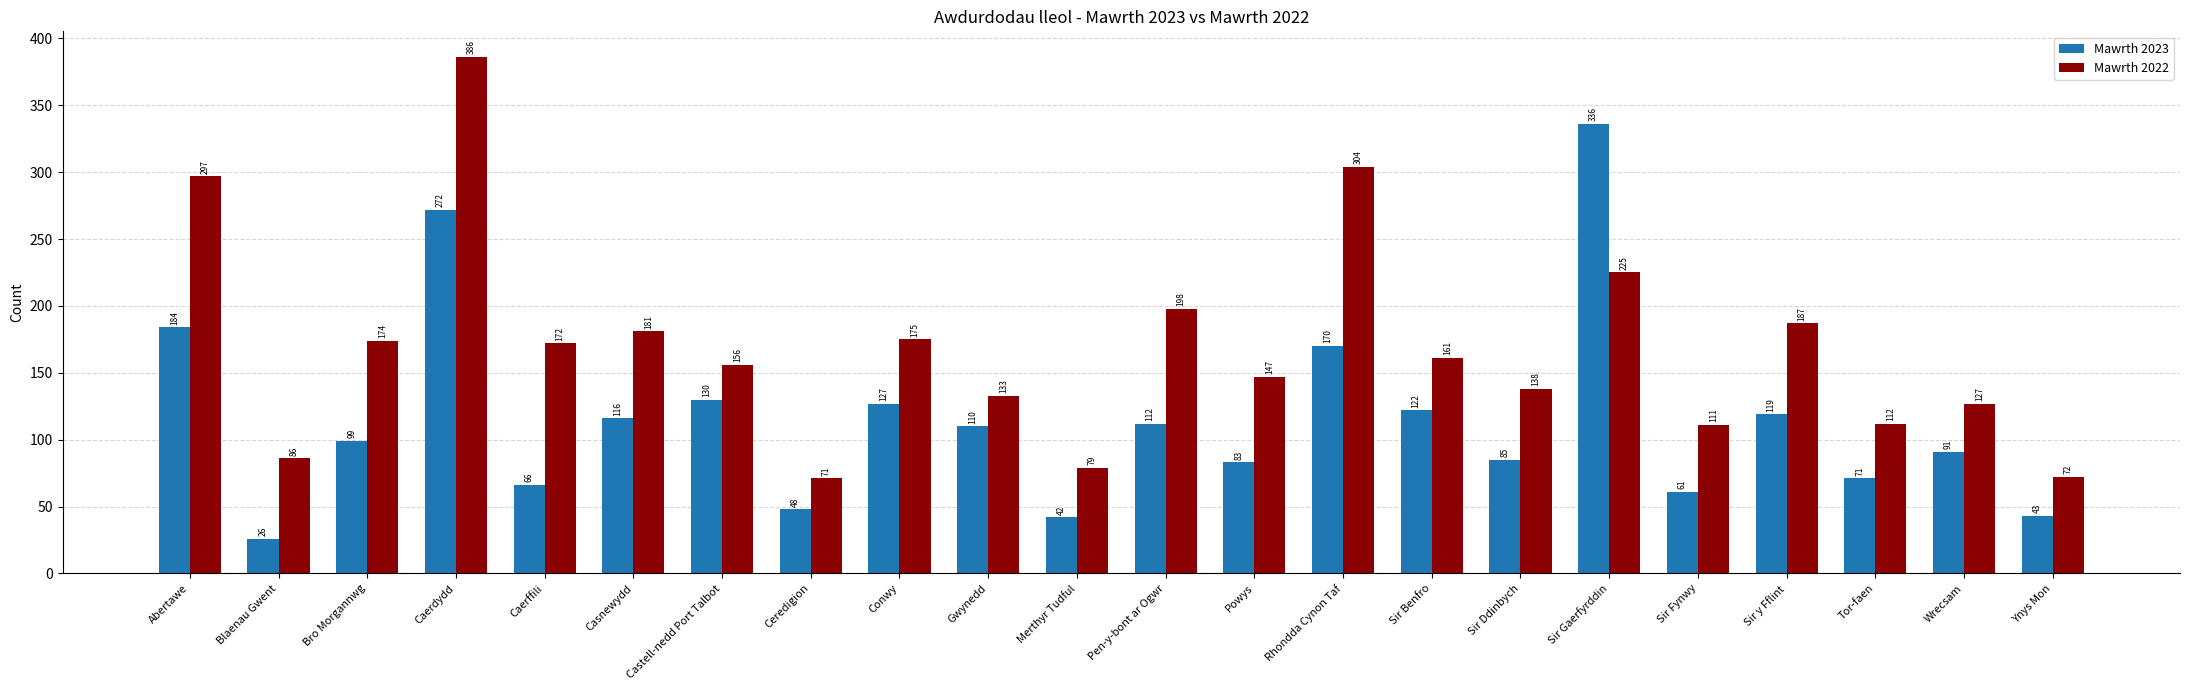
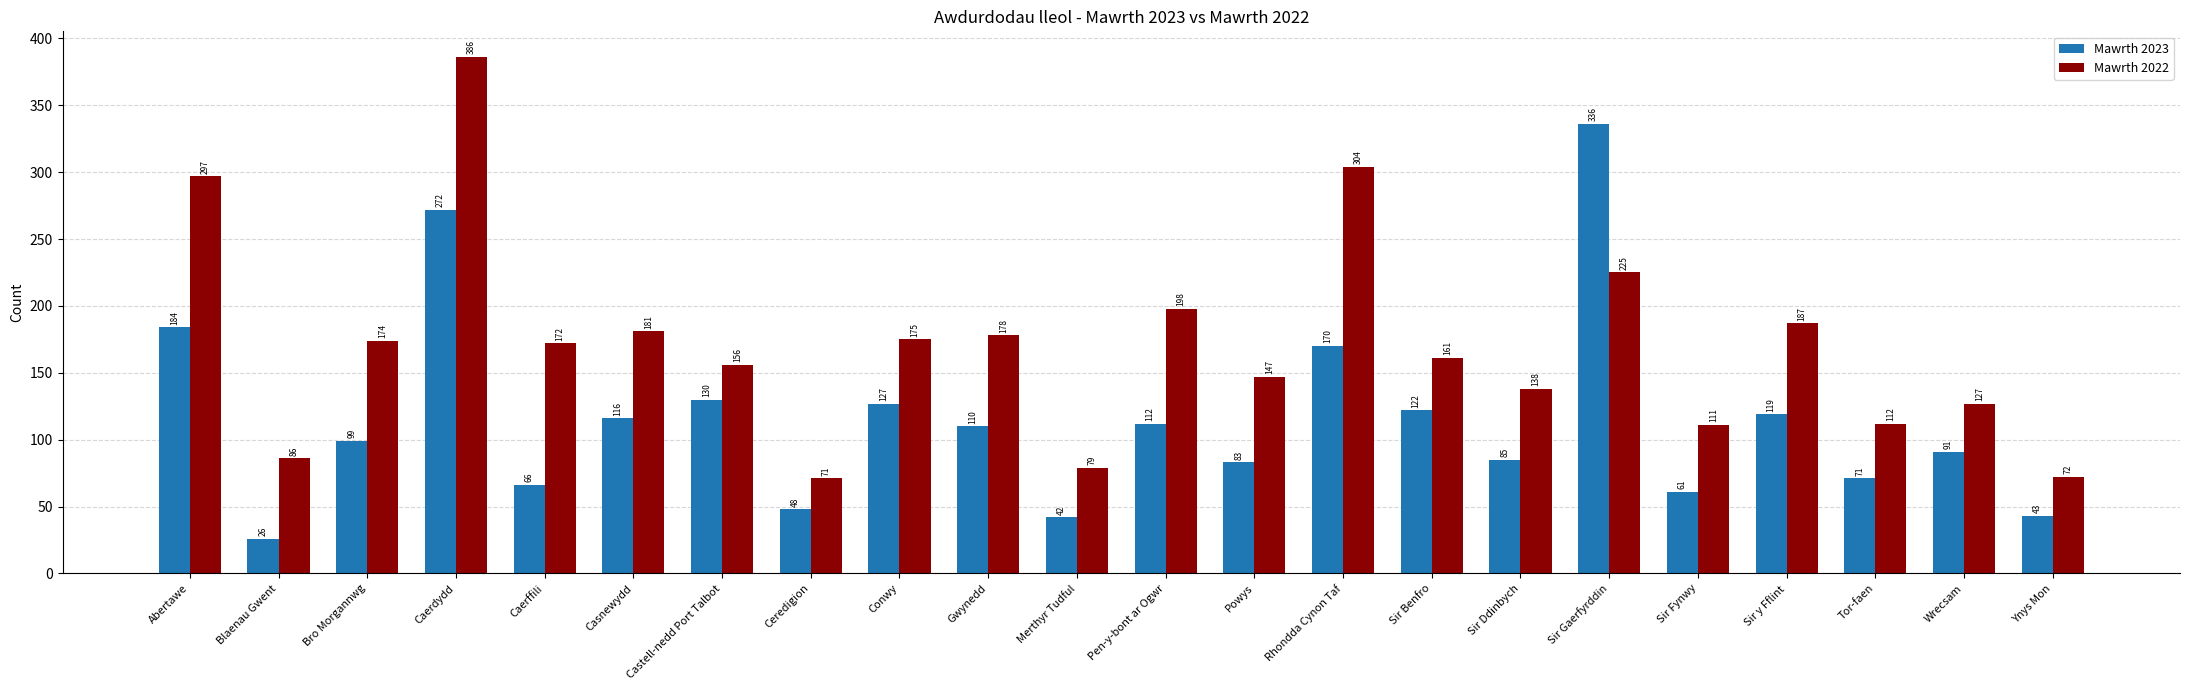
Mawrth 2022, Gwynedd: 133 -> 178
